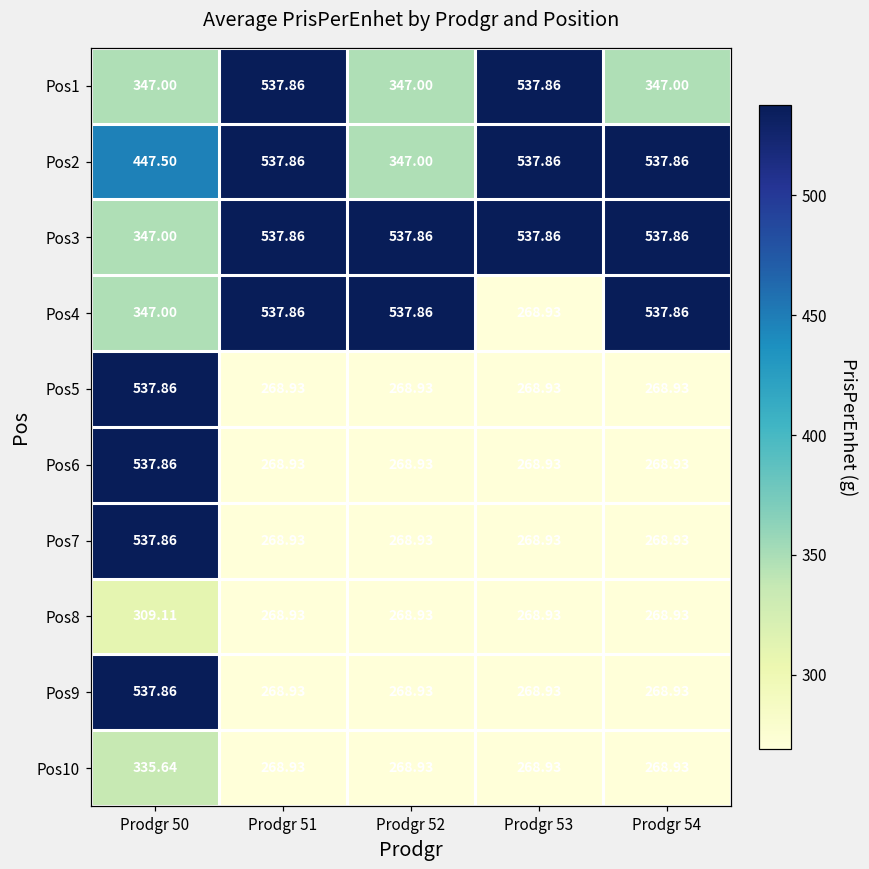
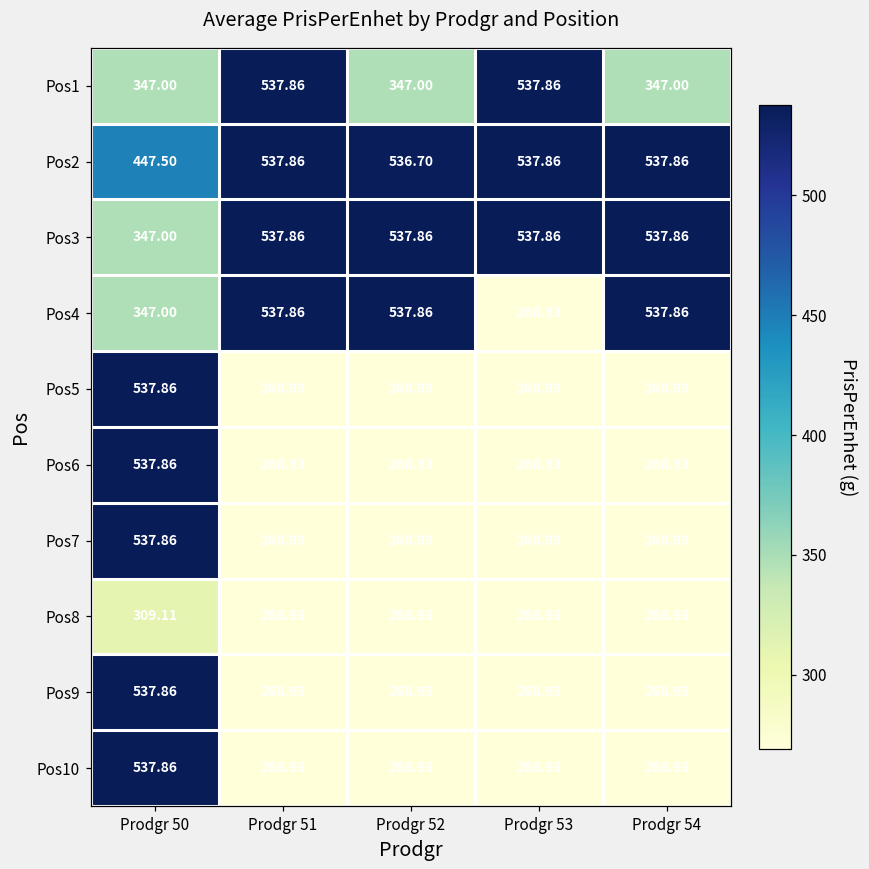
Pos2, Prodgr 52: 347.00 -> 536.70
Pos10, Prodgr 50: 335.64 -> 537.86
